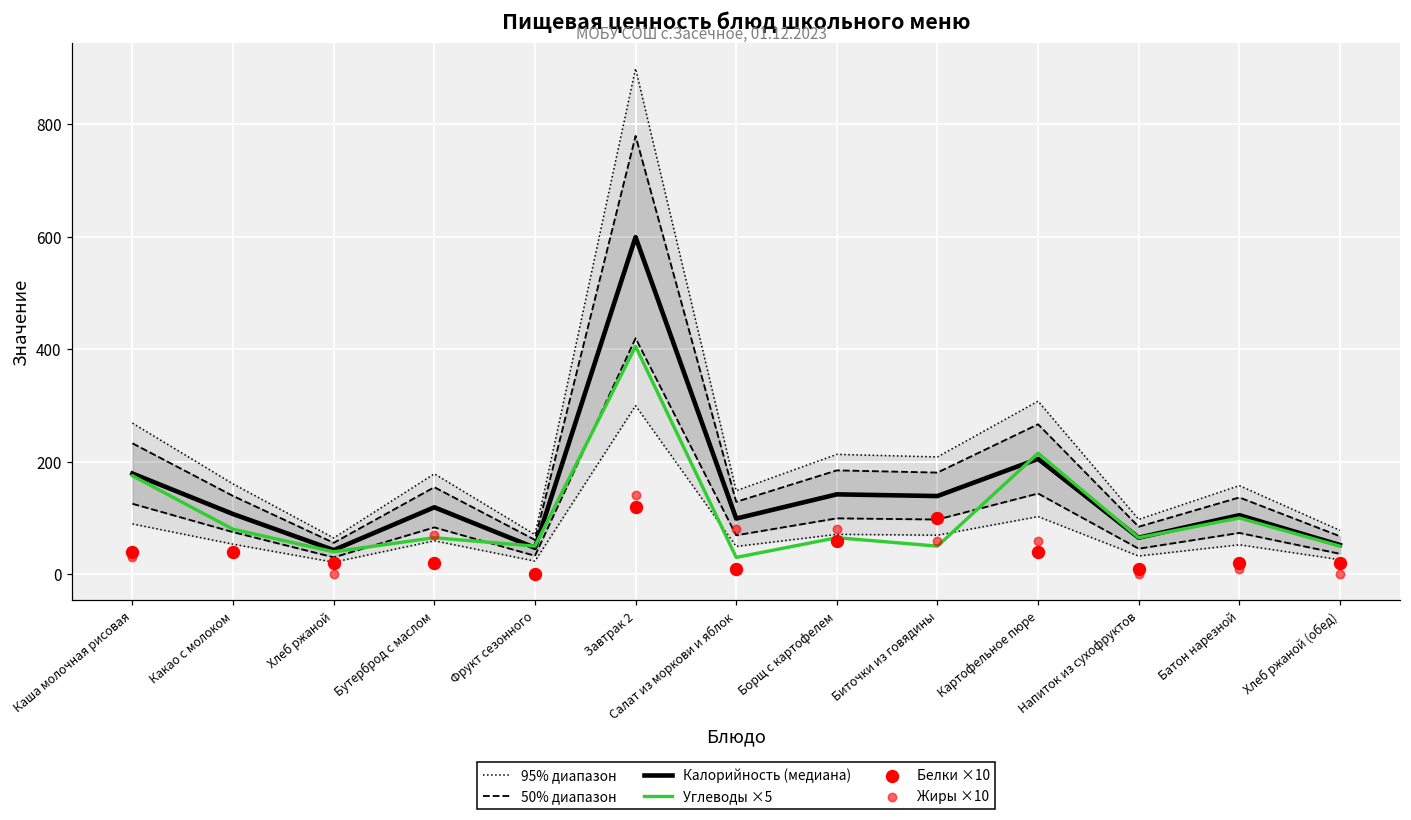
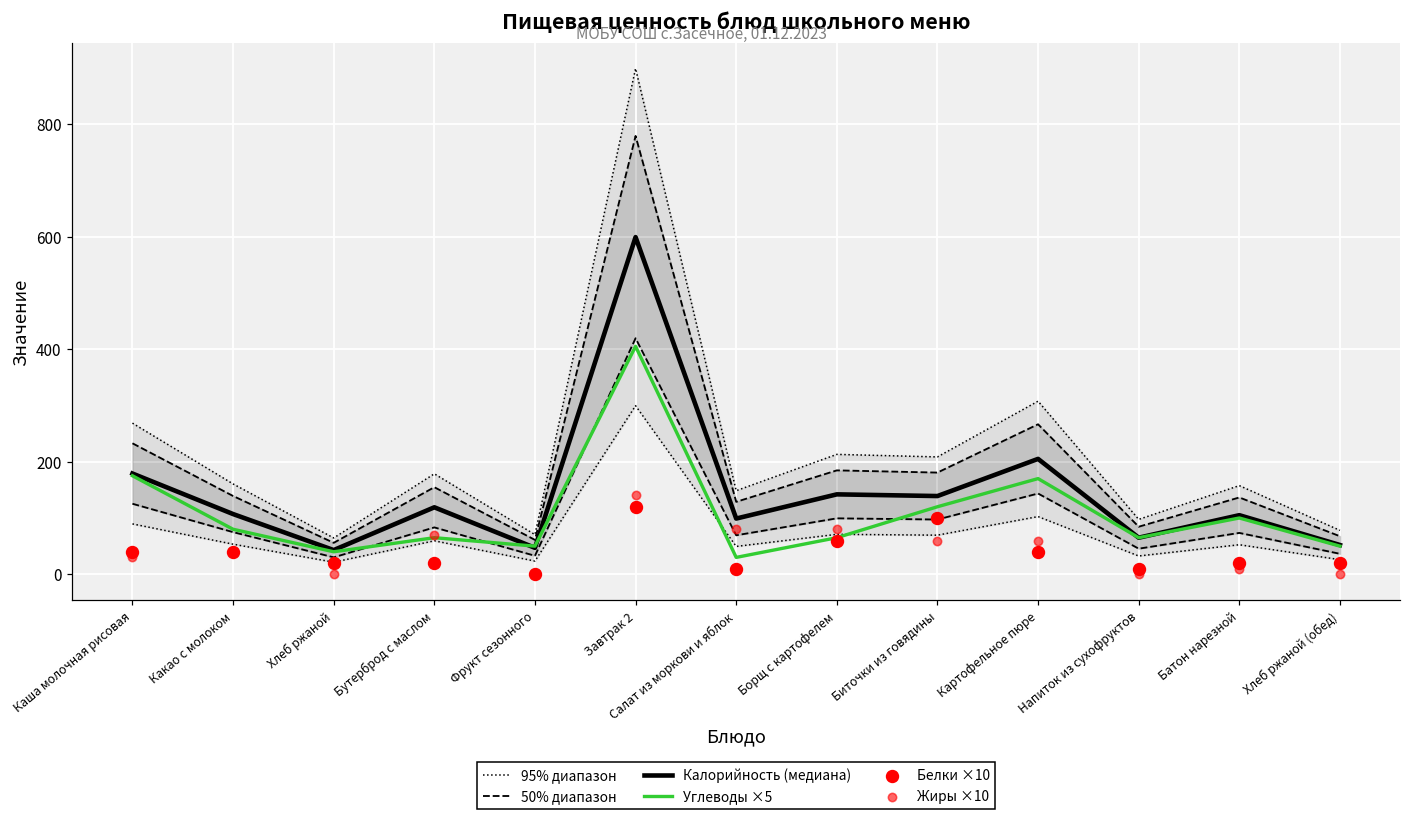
Углеводы ×5, Биточки из говядины: 50 -> 120
Углеводы ×5, Картофельное пюре: 220 -> 170
